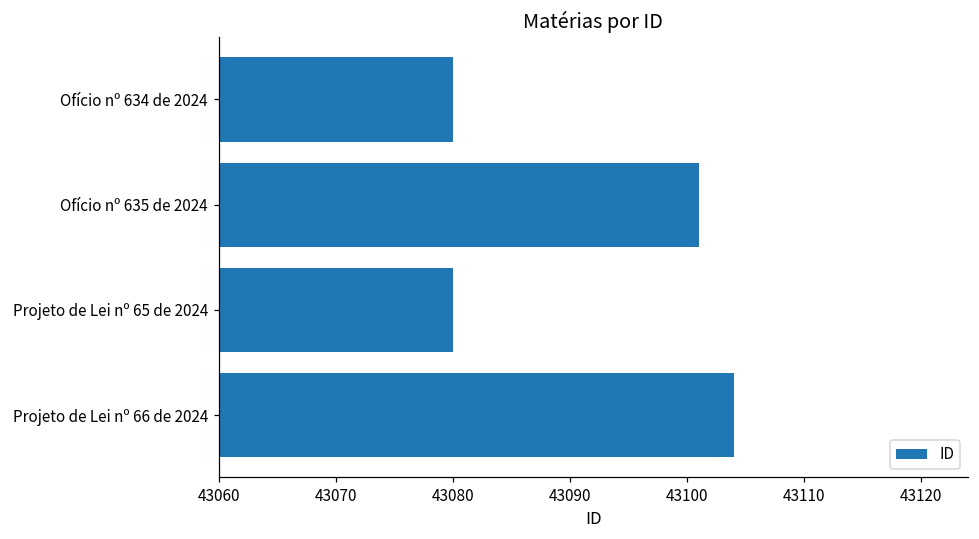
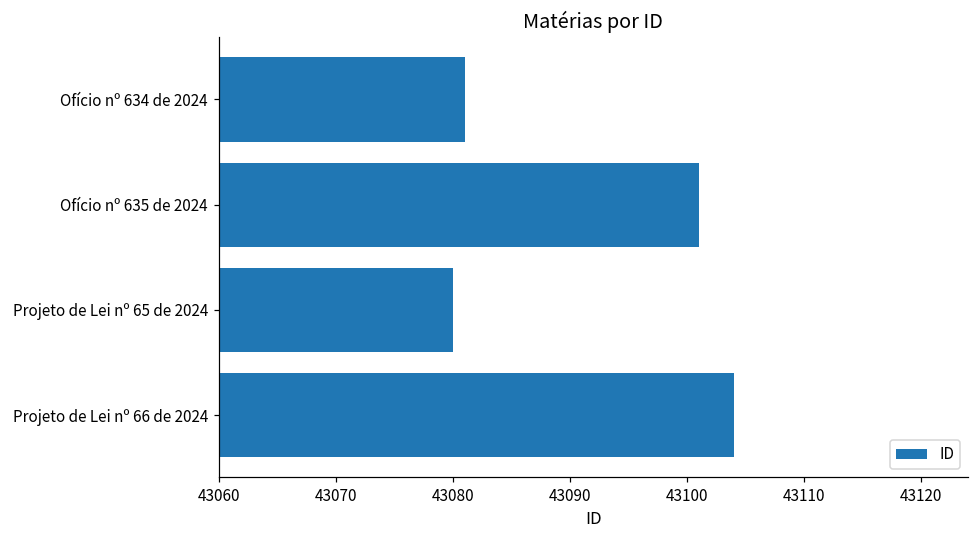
Ofício nº 634 de 2024: 43080 -> 43081
